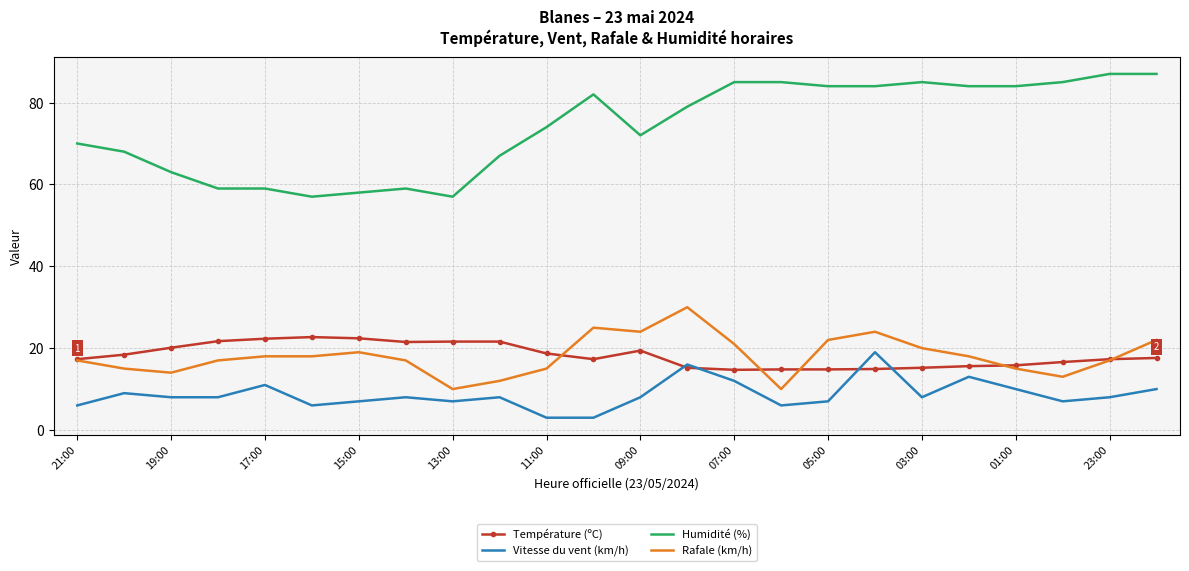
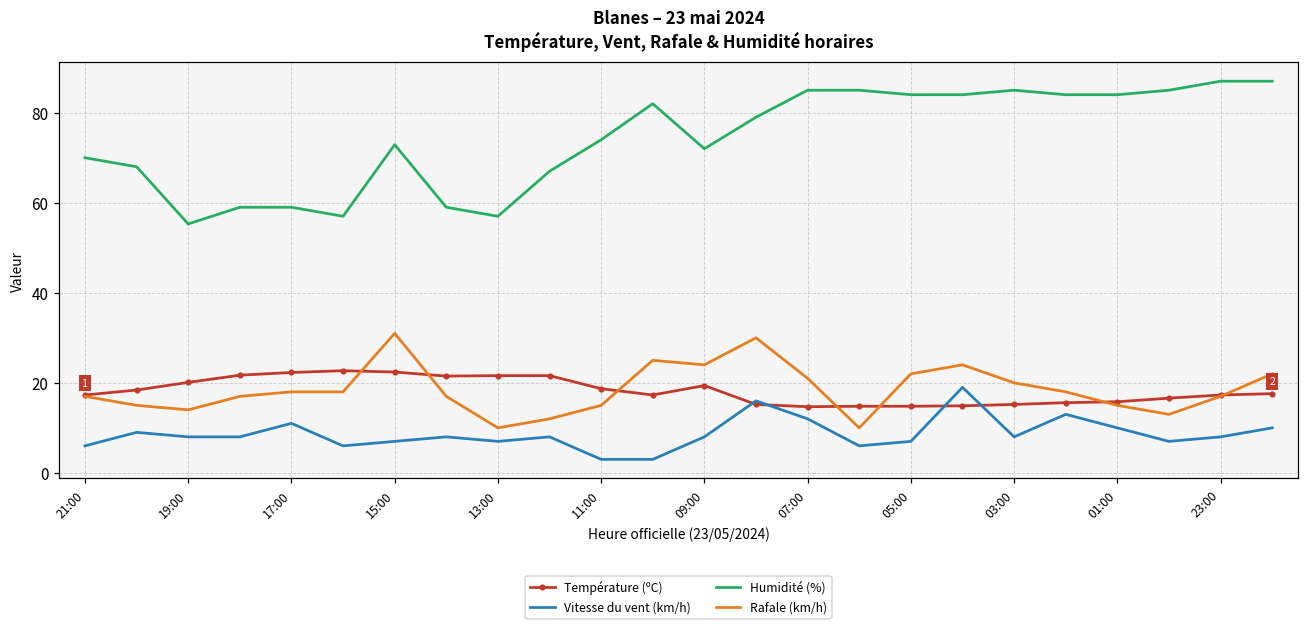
Humidité (%), 19:00: 63 -> 55
Humidité (%), 15:00: 58 -> 73
Rafale (km/h), 15:00: 19 -> 31
